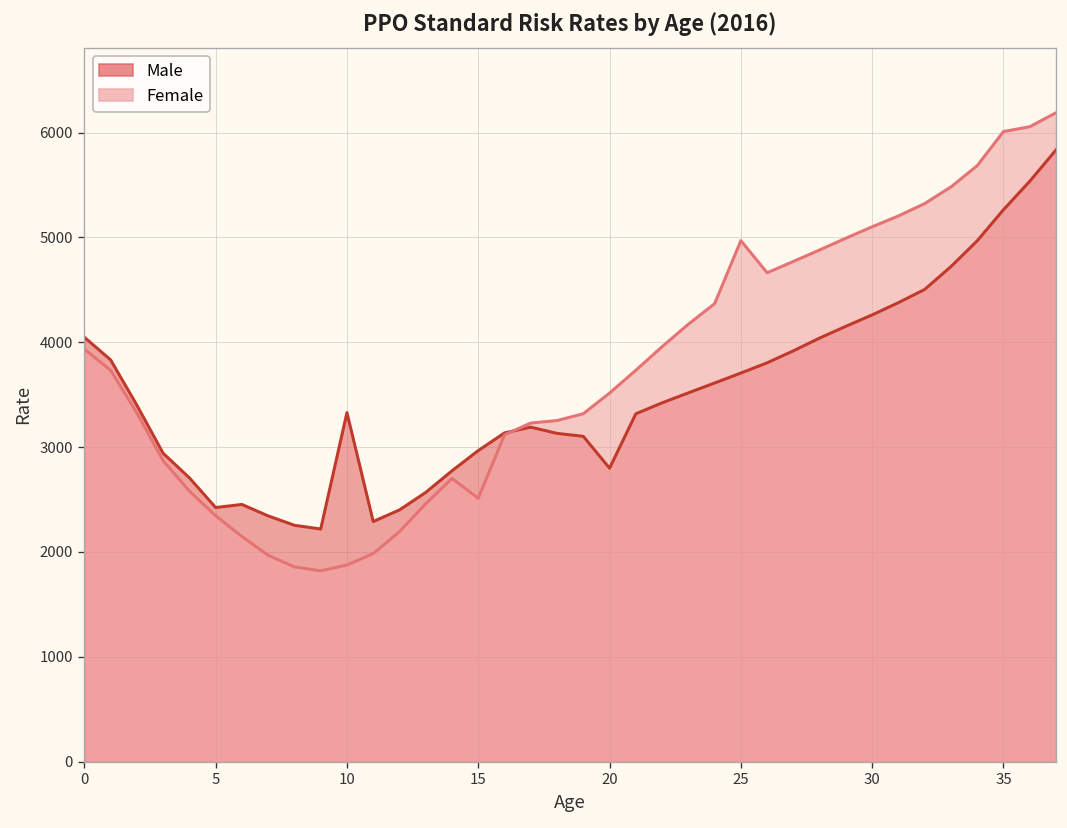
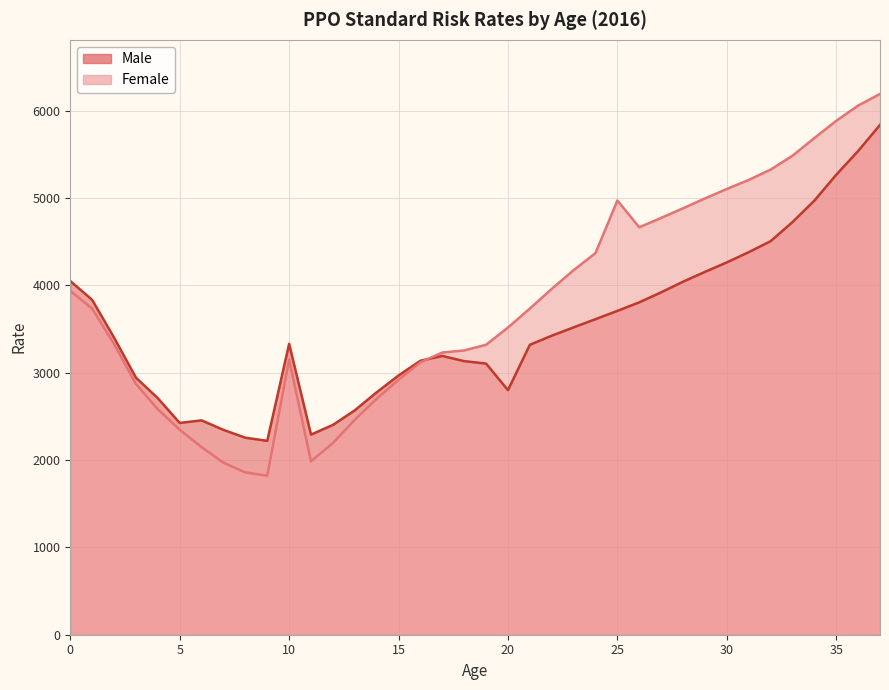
Female, 10: 1900 -> 3100
Female, 15: 2500 -> 2900
Female, 35: 6000 -> 5900
